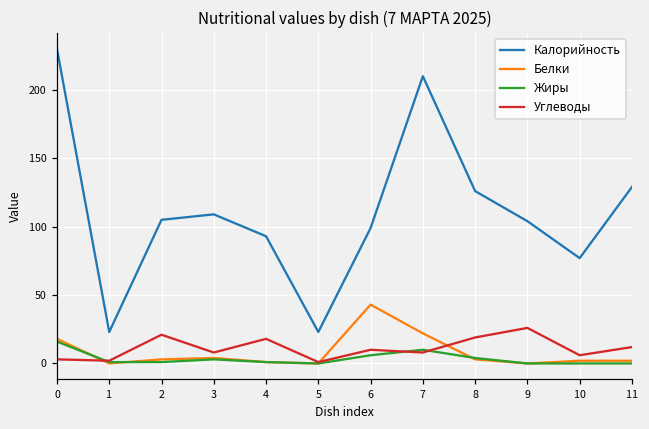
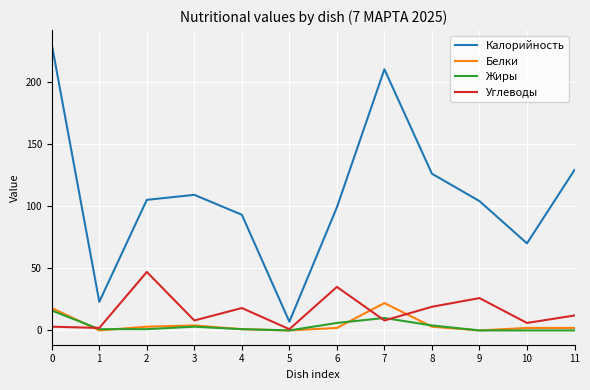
Углеводы, 2: 21 -> 47
Калорийность, 5: 23 -> 7
Белки, 6: 43 -> 2
Углеводы, 6: 10 -> 35
Калорийность, 10: 77 -> 70
